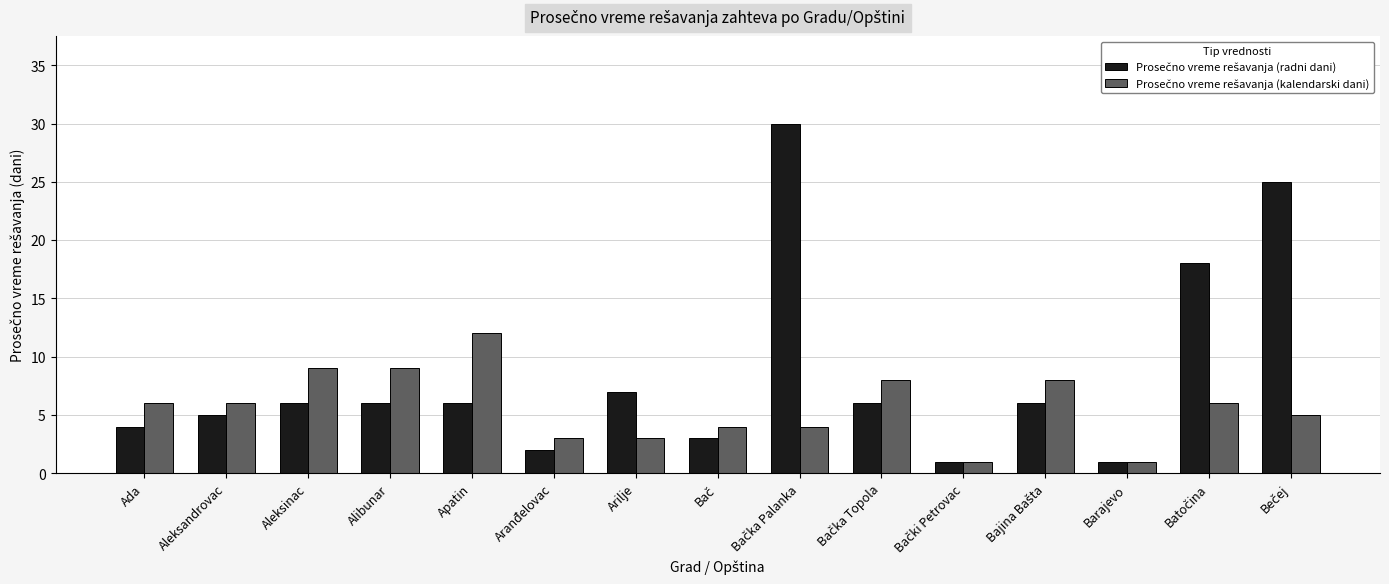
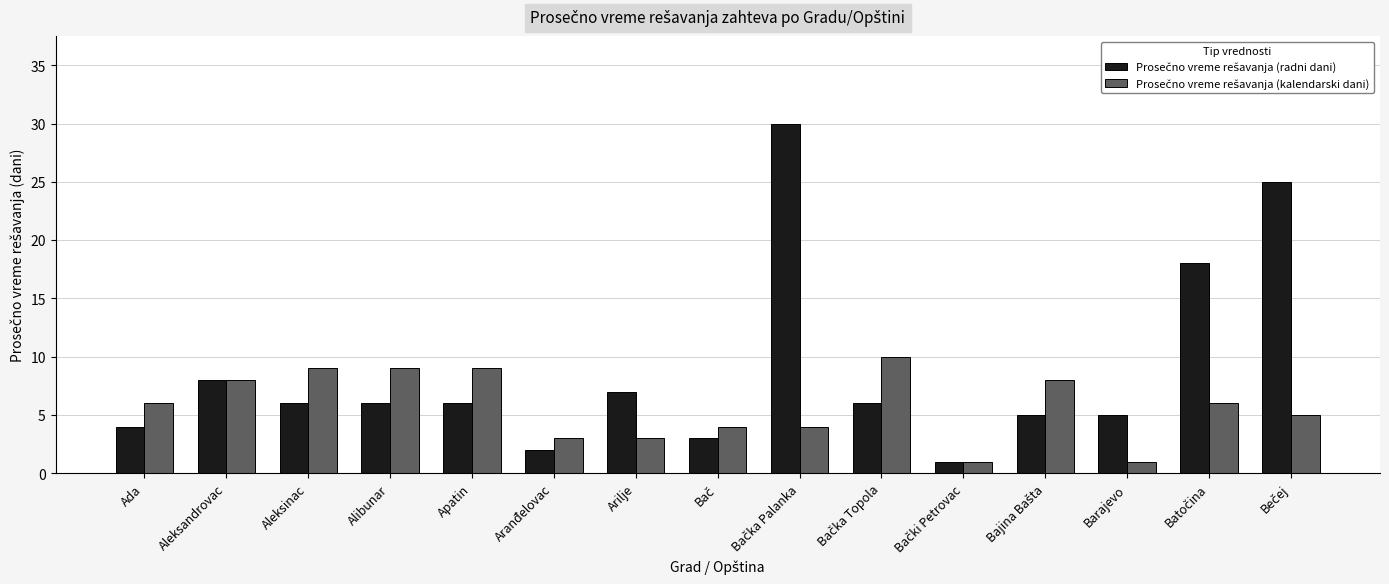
Prosečno vreme rešavanja (radni dani), Aleksandrovac: 5 -> 8
Prosečno vreme rešavanja (kalendarski dani), Aleksandrovac: 6 -> 8
Prosečno vreme rešavanja (kalendarski dani), Apatin: 12 -> 9
Prosečno vreme rešavanja (kalendarski dani), Bačka Topola: 8 -> 10
Prosečno vreme rešavanja (radni dani), Bajina Bašta: 6 -> 5
Prosečno vreme rešavanja (radni dani), Barajevo: 1 -> 5
